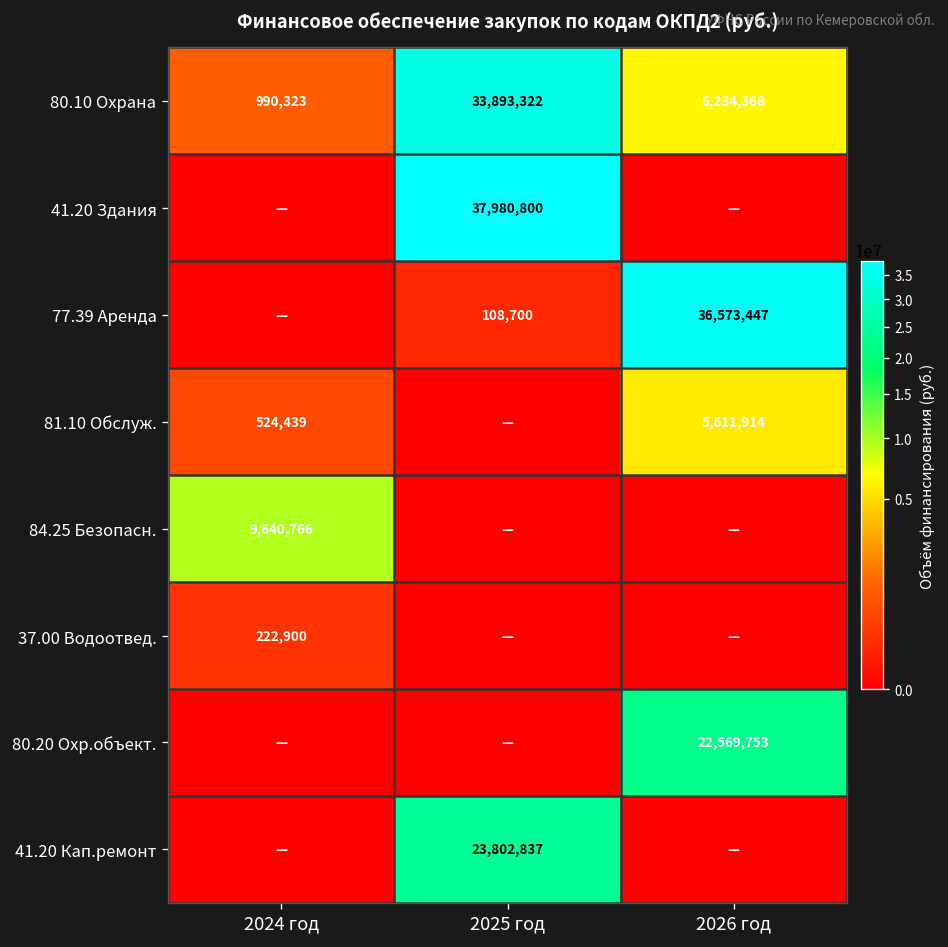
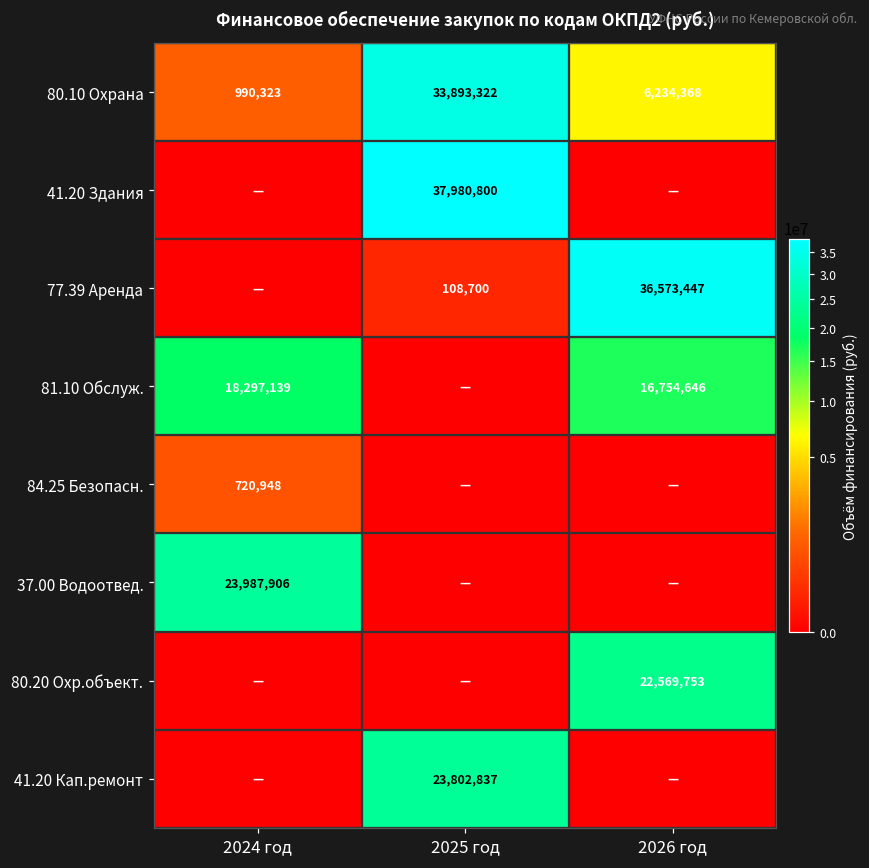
81.10 Обслуж., 2024 год: 524,439 -> 18,297,139
81.10 Обслуж., 2026 год: 5,611,914 -> 16,754,646
84.25 Безопасн., 2024 год: 9,640,766 -> 720,948
37.00 Водоотвед., 2024 год: 222,900 -> 23,987,906
